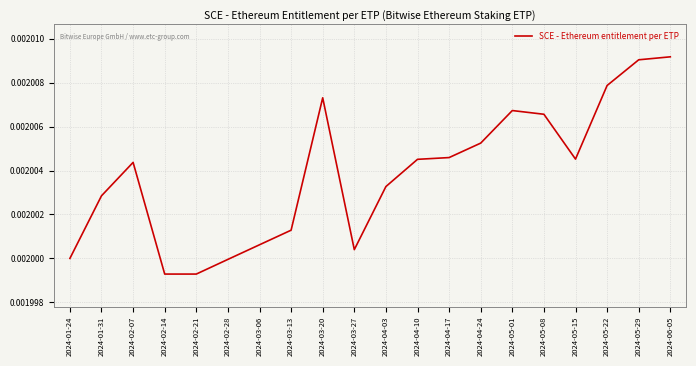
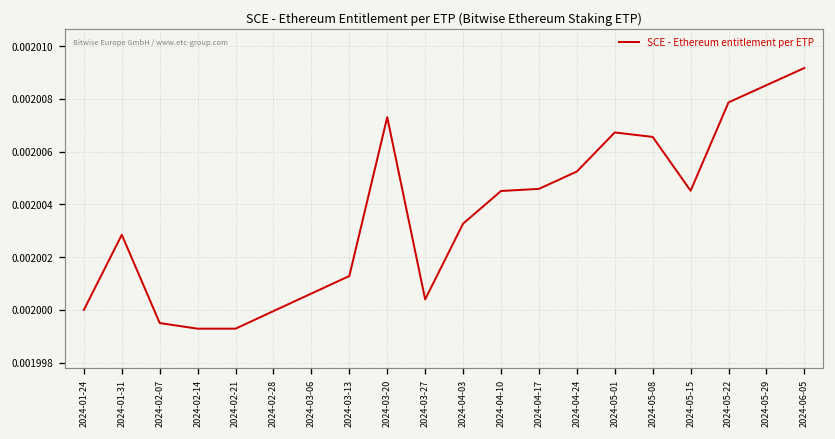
2024-02-07: 0.0020044 -> 0.0019995
2024-05-29: 0.0020090 -> 0.0020085
